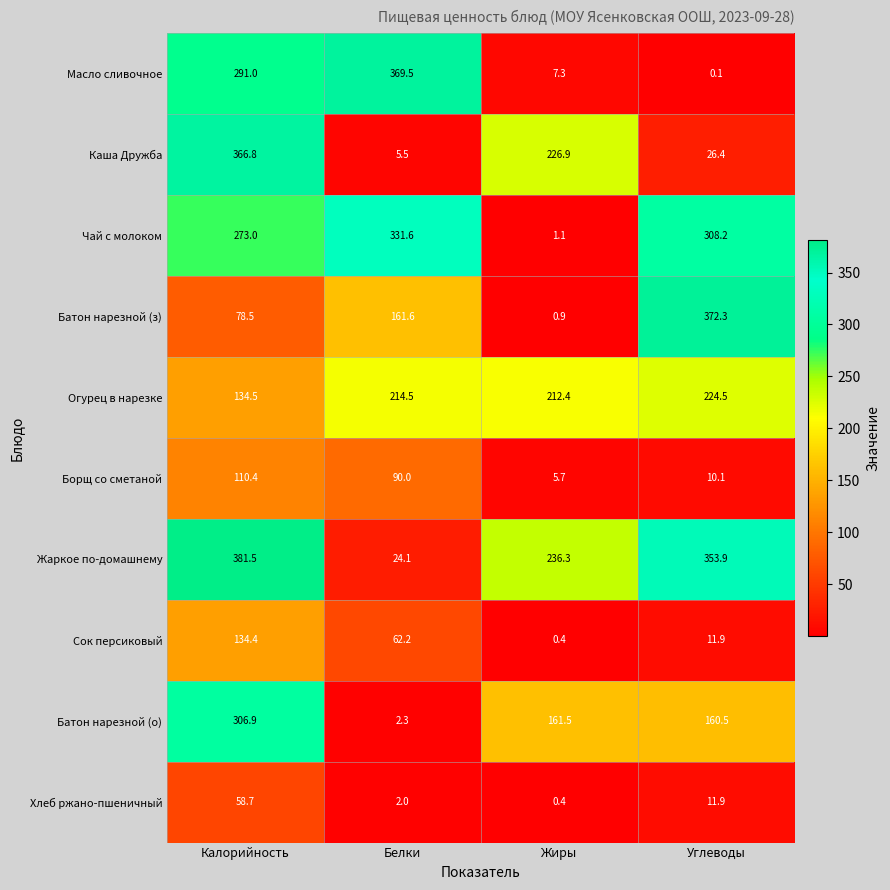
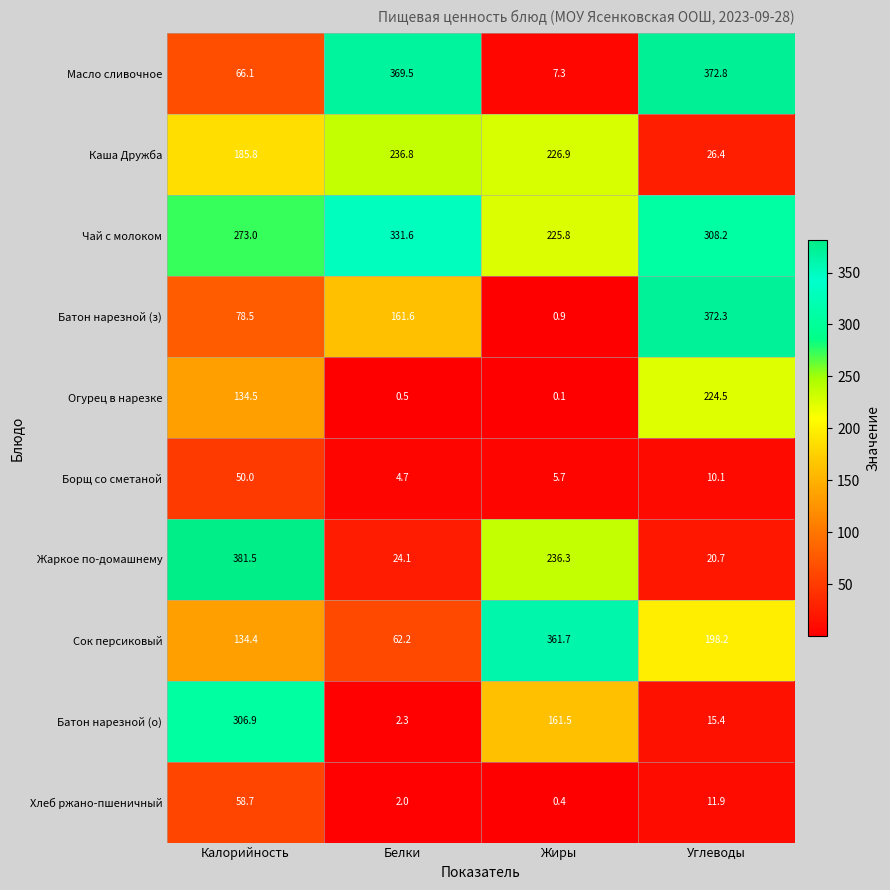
Масло сливочное, Калорийность: 291.0 -> 66.1
Масло сливочное, Углеводы: 0.1 -> 372.8
Каша Дружба, Калорийность: 366.8 -> 185.8
Каша Дружба, Белки: 5.5 -> 236.8
Чай с молоком, Жиры: 1.1 -> 225.8
Огурец в нарезке, Белки: 214.5 -> 0.5
Огурец в нарезке, Жиры: 212.4 -> 0.1
Борщ со сметаной, Калорийность: 110.4 -> 50.0
Борщ со сметаной, Белки: 90.0 -> 4.7
Жаркое по-домашнему, Углеводы: 353.9 -> 20.7
Сок персиковый, Жиры: 0.4 -> 361.7
Сок персиковый, Углеводы: 11.9 -> 198.2
Батон нарезной (о), Углеводы: 160.5 -> 15.4
